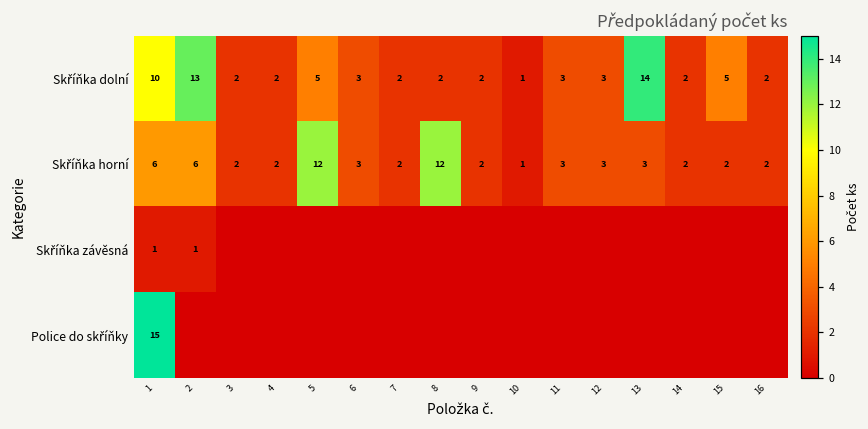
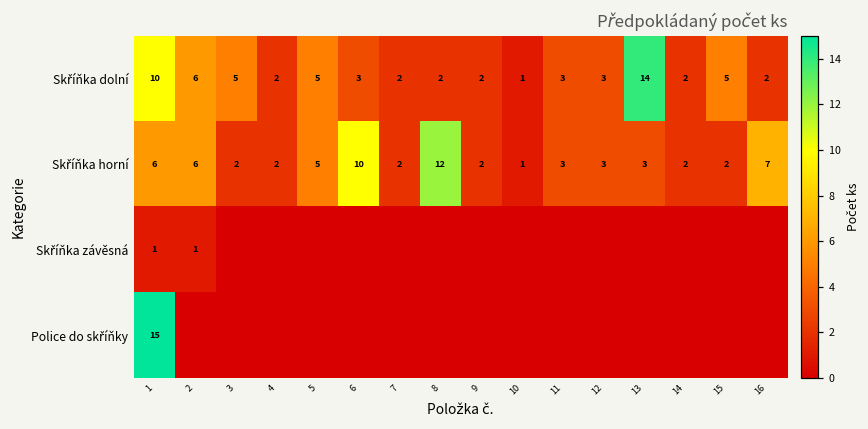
Skříňka dolní, 2: 13 -> 6
Skříňka dolní, 3: 2 -> 5
Skříňka horní, 5: 12 -> 5
Skříňka horní, 6: 3 -> 10
Skříňka horní, 16: 2 -> 7
